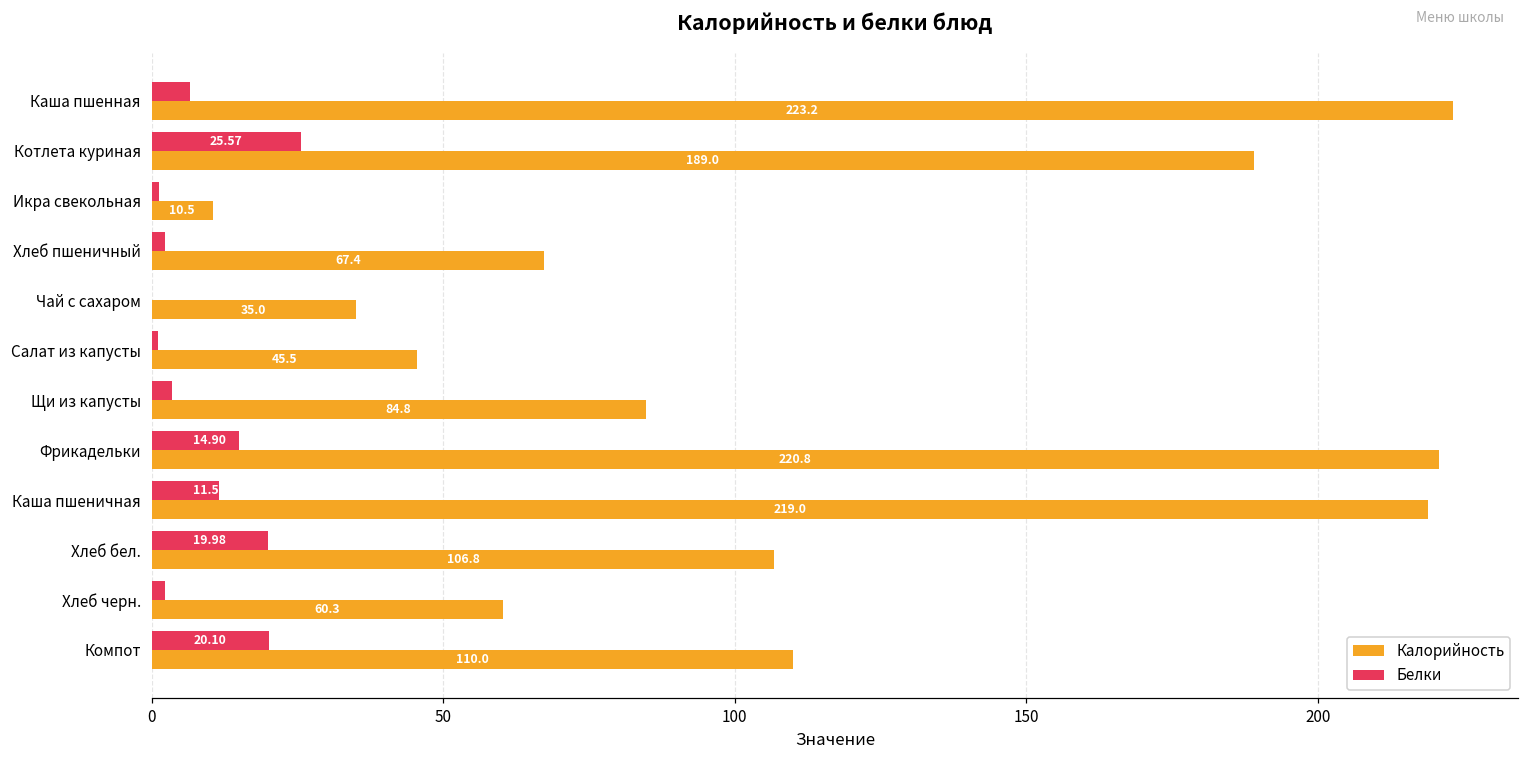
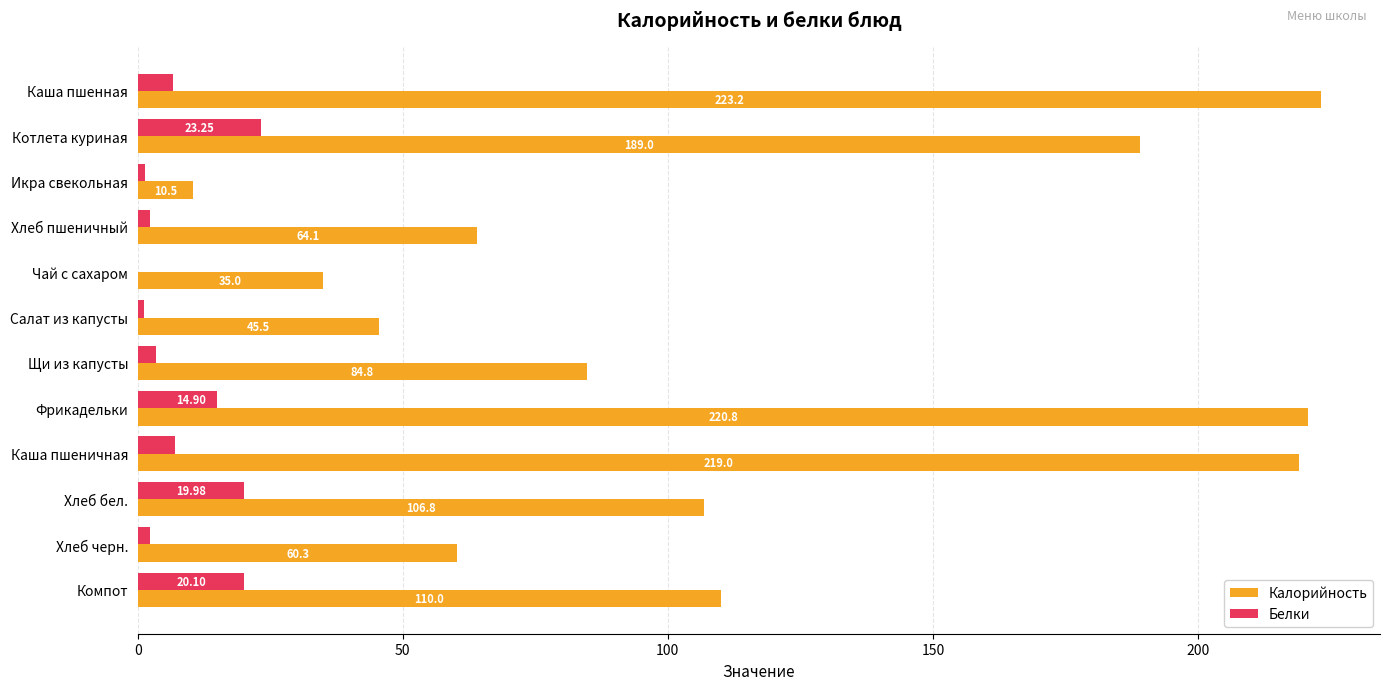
Белки, Котлета куриная: 25.57 -> 23.25
Калорийность, Хлеб пшеничный: 67.4 -> 64.1
Белки, Каша пшеничная: 12 -> 7
